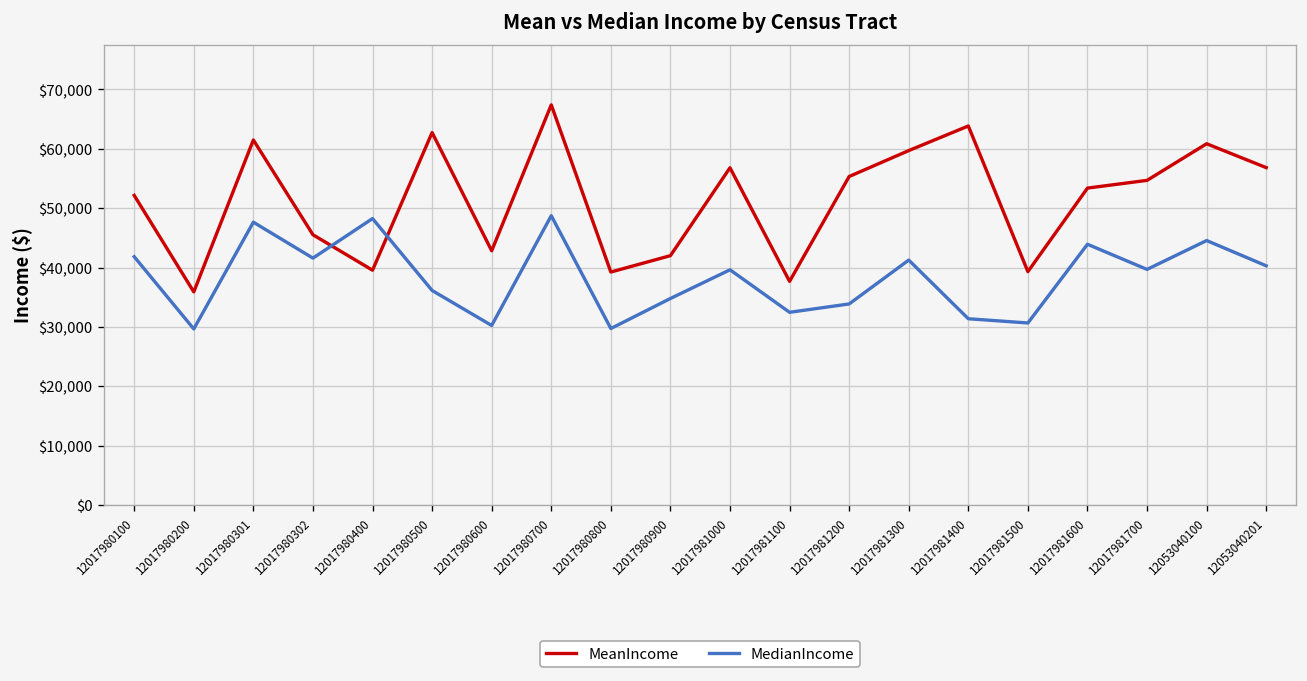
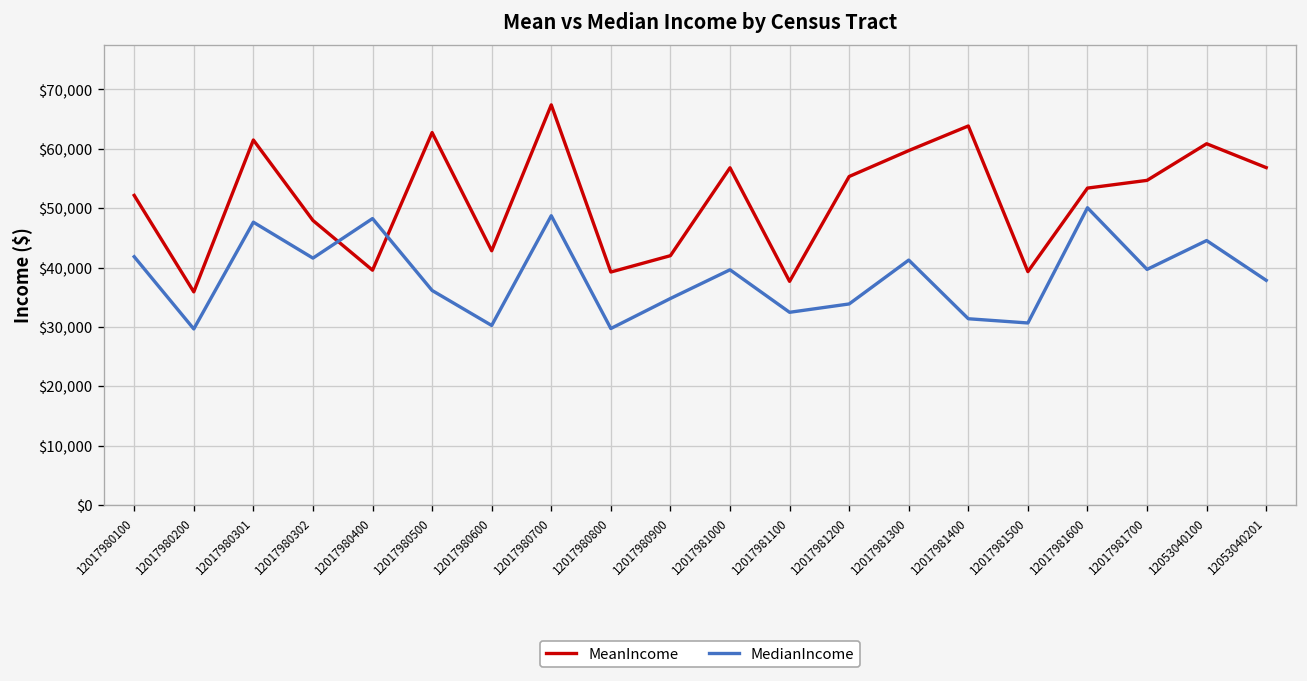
MeanIncome, 12017980302: $46,000 -> $48,000
MedianIncome, 12017981600: $44,000 -> $50,000
MedianIncome, 12053040201: $40,000 -> $38,000
